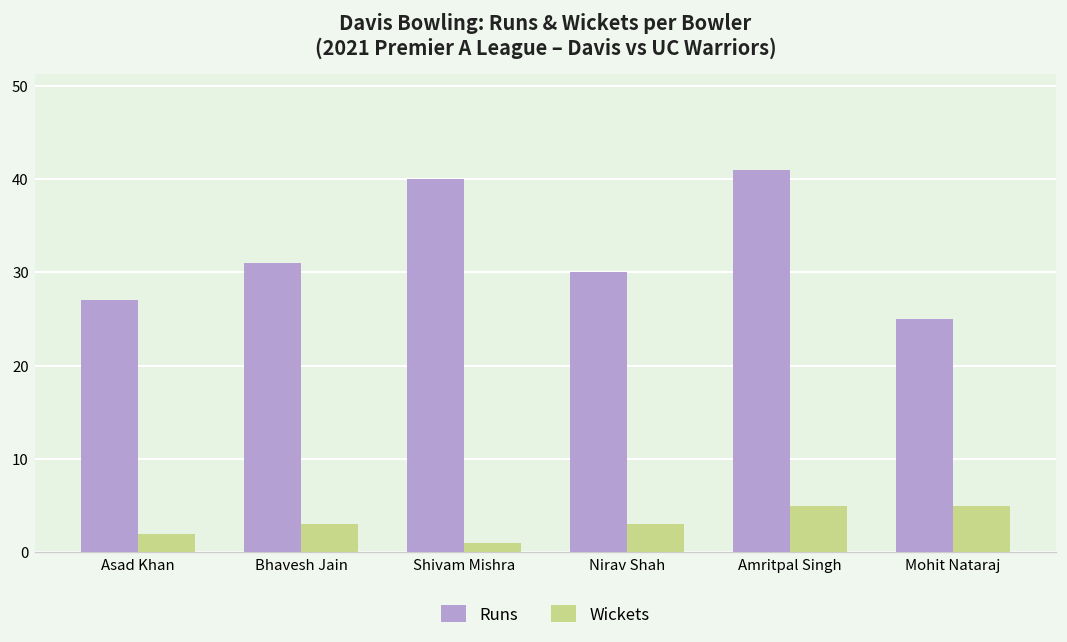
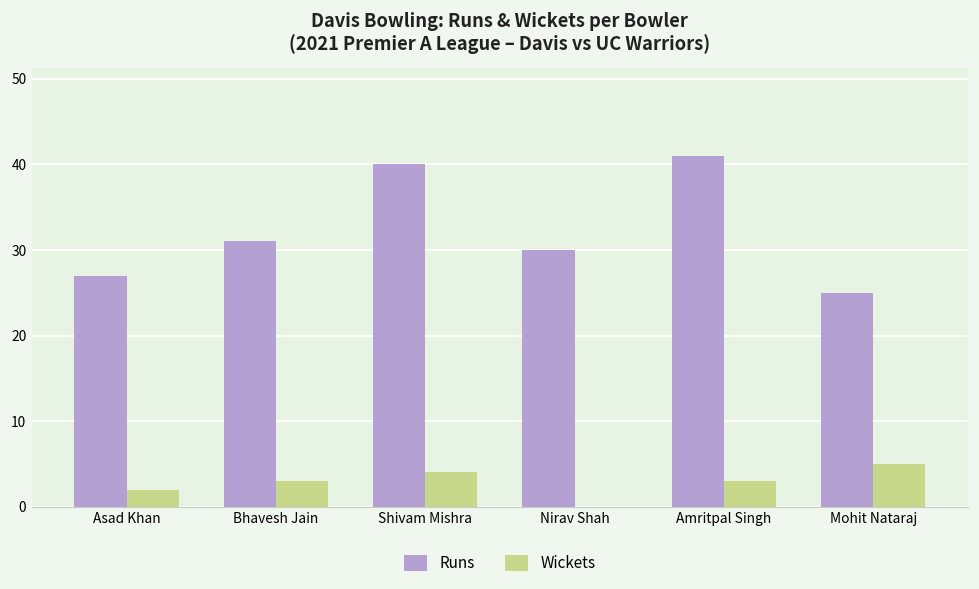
Wickets, Shivam Mishra: 1 -> 4
Wickets, Nirav Shah: 3 -> 0
Wickets, Amritpal Singh: 5 -> 3
